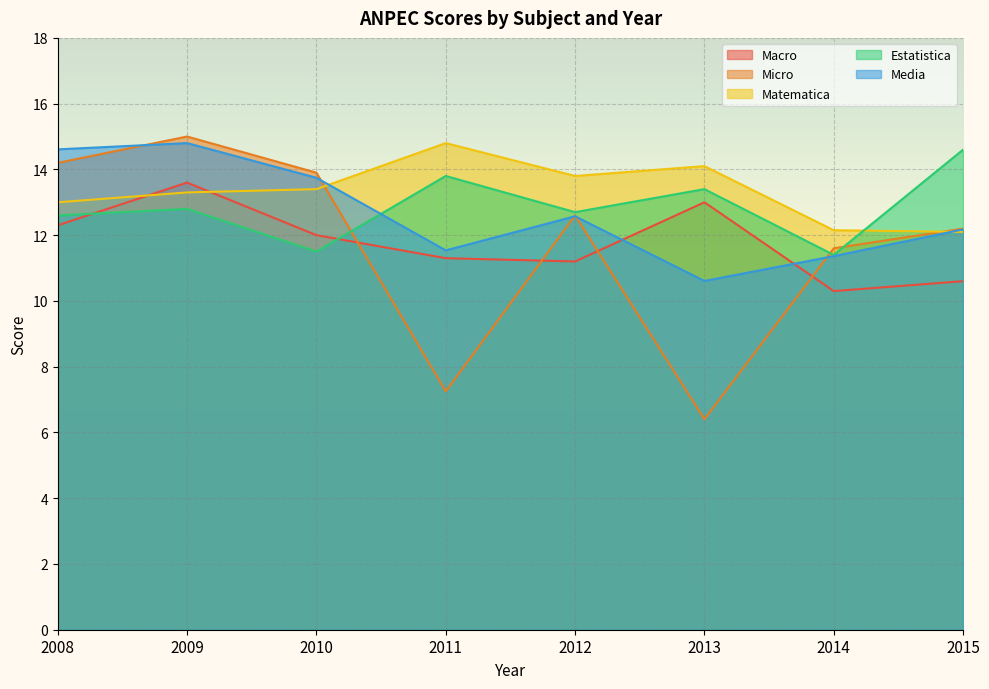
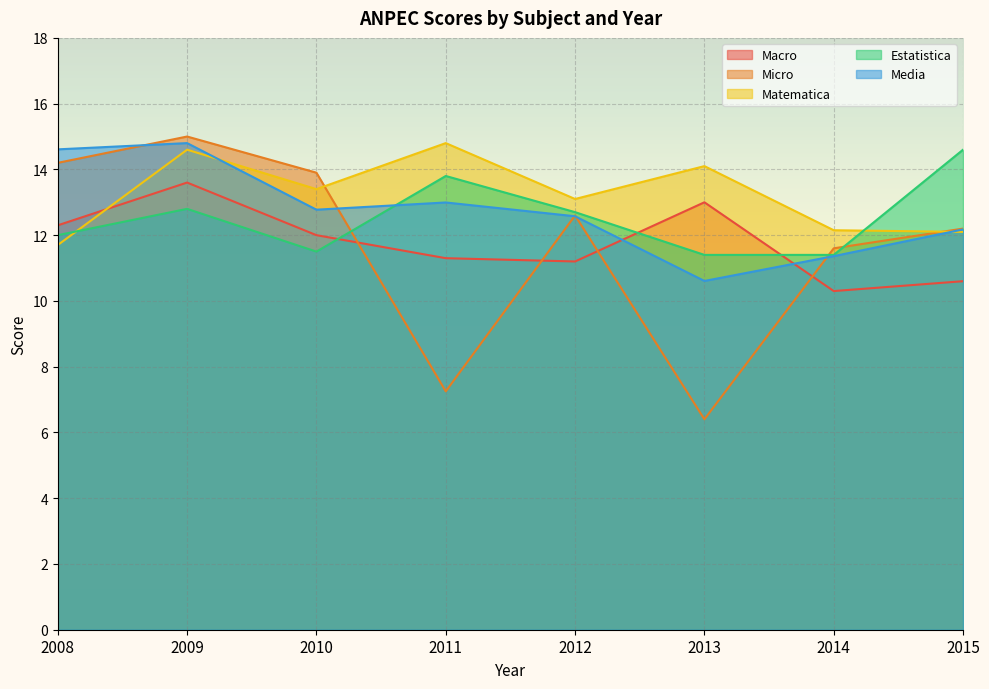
Matematica, 2008: 13.0 -> 11.7
Estatistica, 2008: 12.6 -> 12.0
Matematica, 2009: 13.3 -> 14.6
Media, 2010: 13.7 -> 12.8
Media, 2011: 11.5 -> 13.0
Matematica, 2012: 13.8 -> 13.1
Estatistica, 2013: 13.4 -> 11.4
